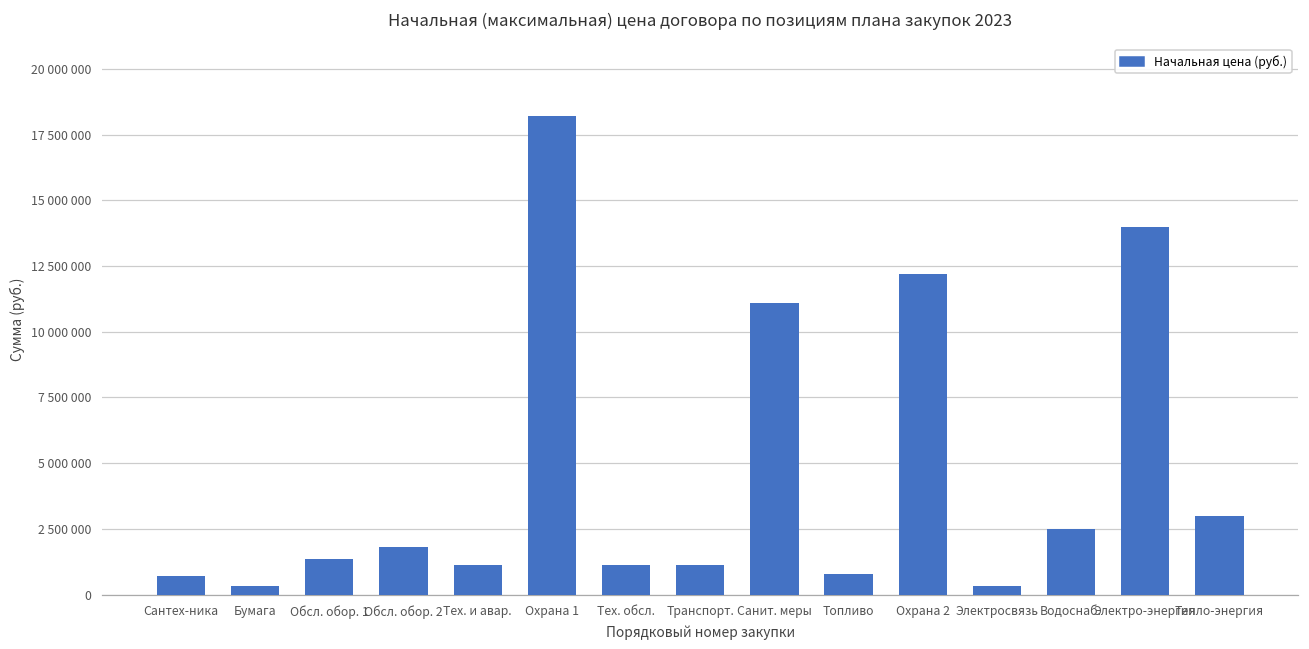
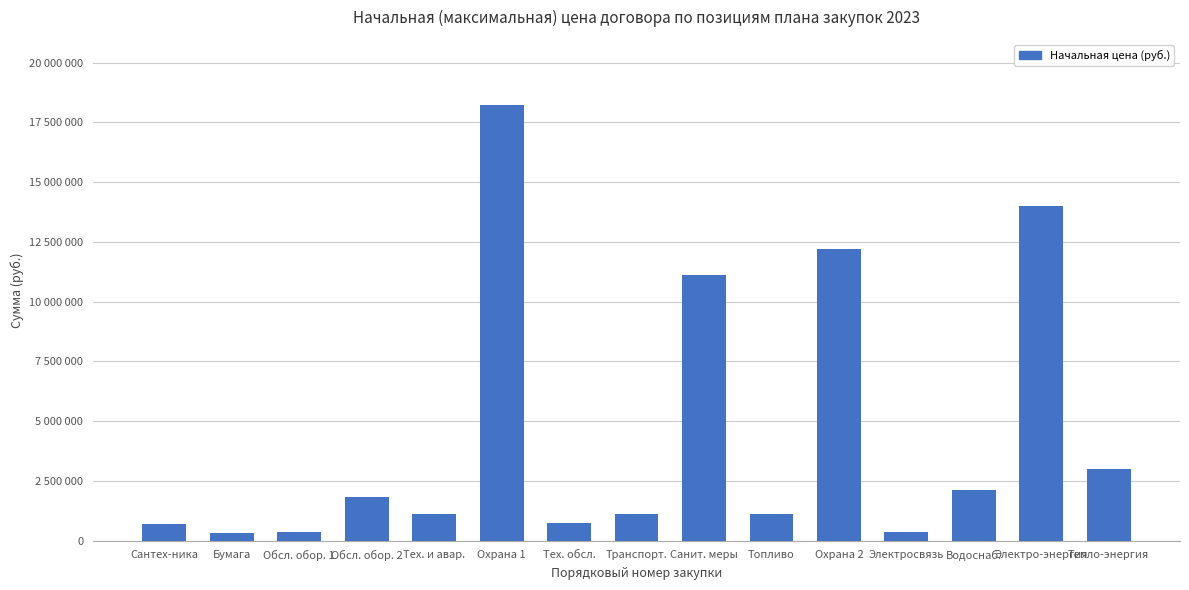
Обсл. обор. 1: 1300000 -> 400000
Тех. обсл.: 1100000 -> 700000
Топливо: 800000 -> 1100000
Водоснаб.: 2500000 -> 2100000
